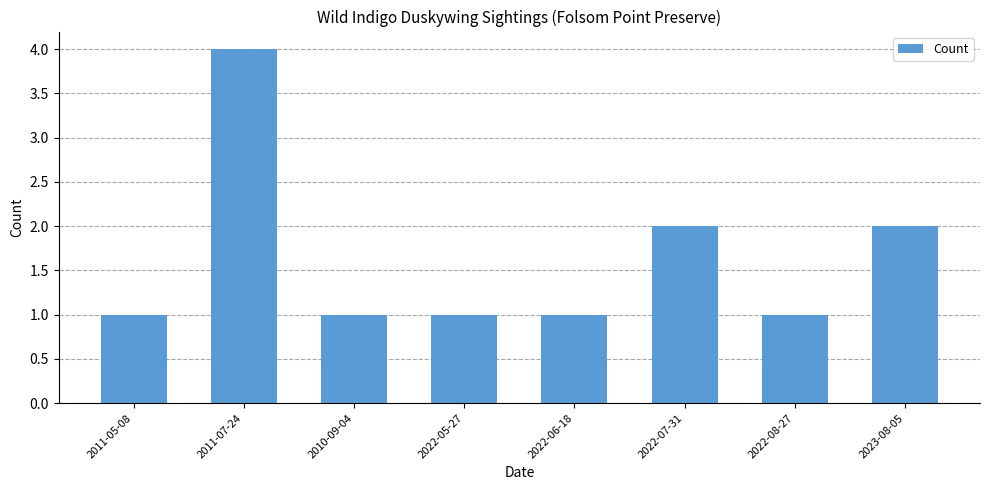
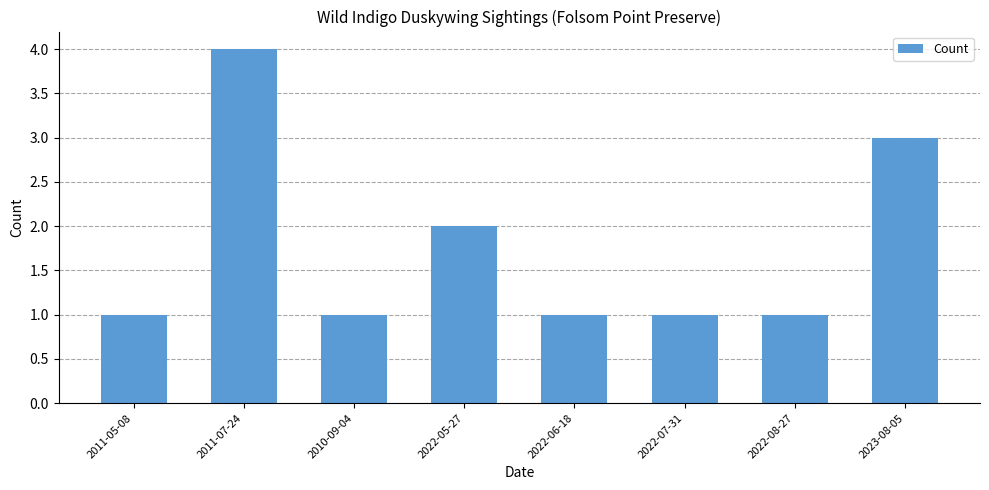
2022-05-27: 1 -> 2
2022-07-31: 2 -> 1
2023-08-05: 2 -> 3
